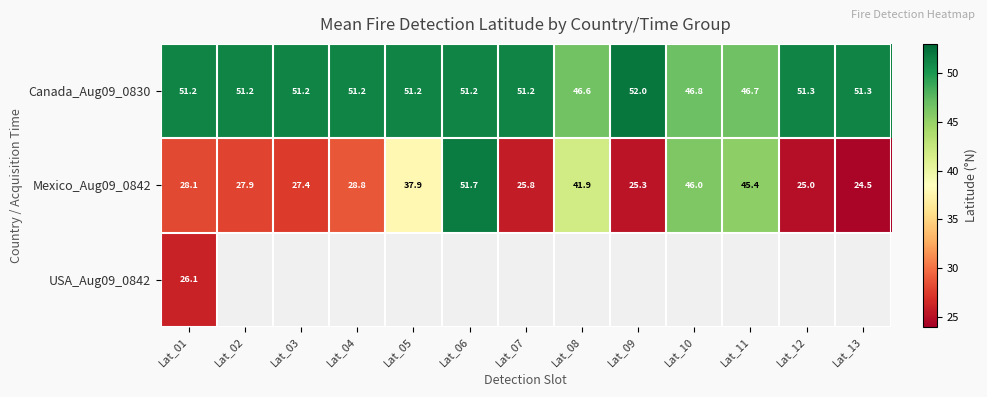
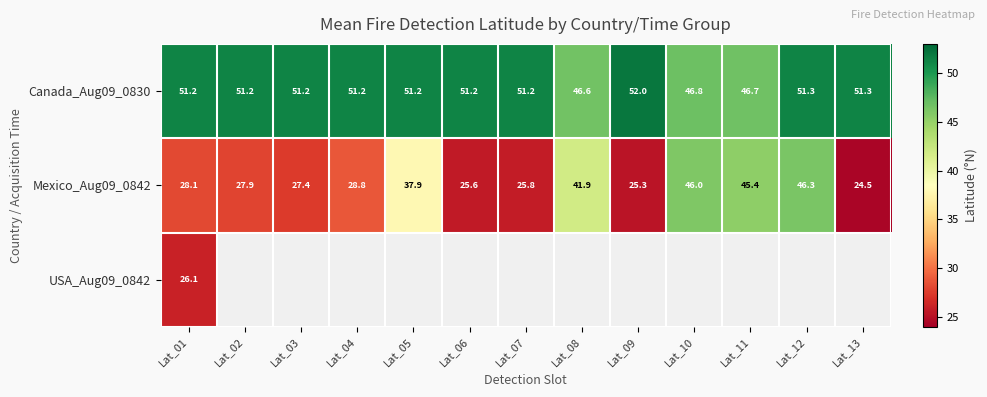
Mexico_Aug09_0842, Lat_06: 51.7 -> 25.6
Mexico_Aug09_0842, Lat_12: 25.0 -> 46.3
